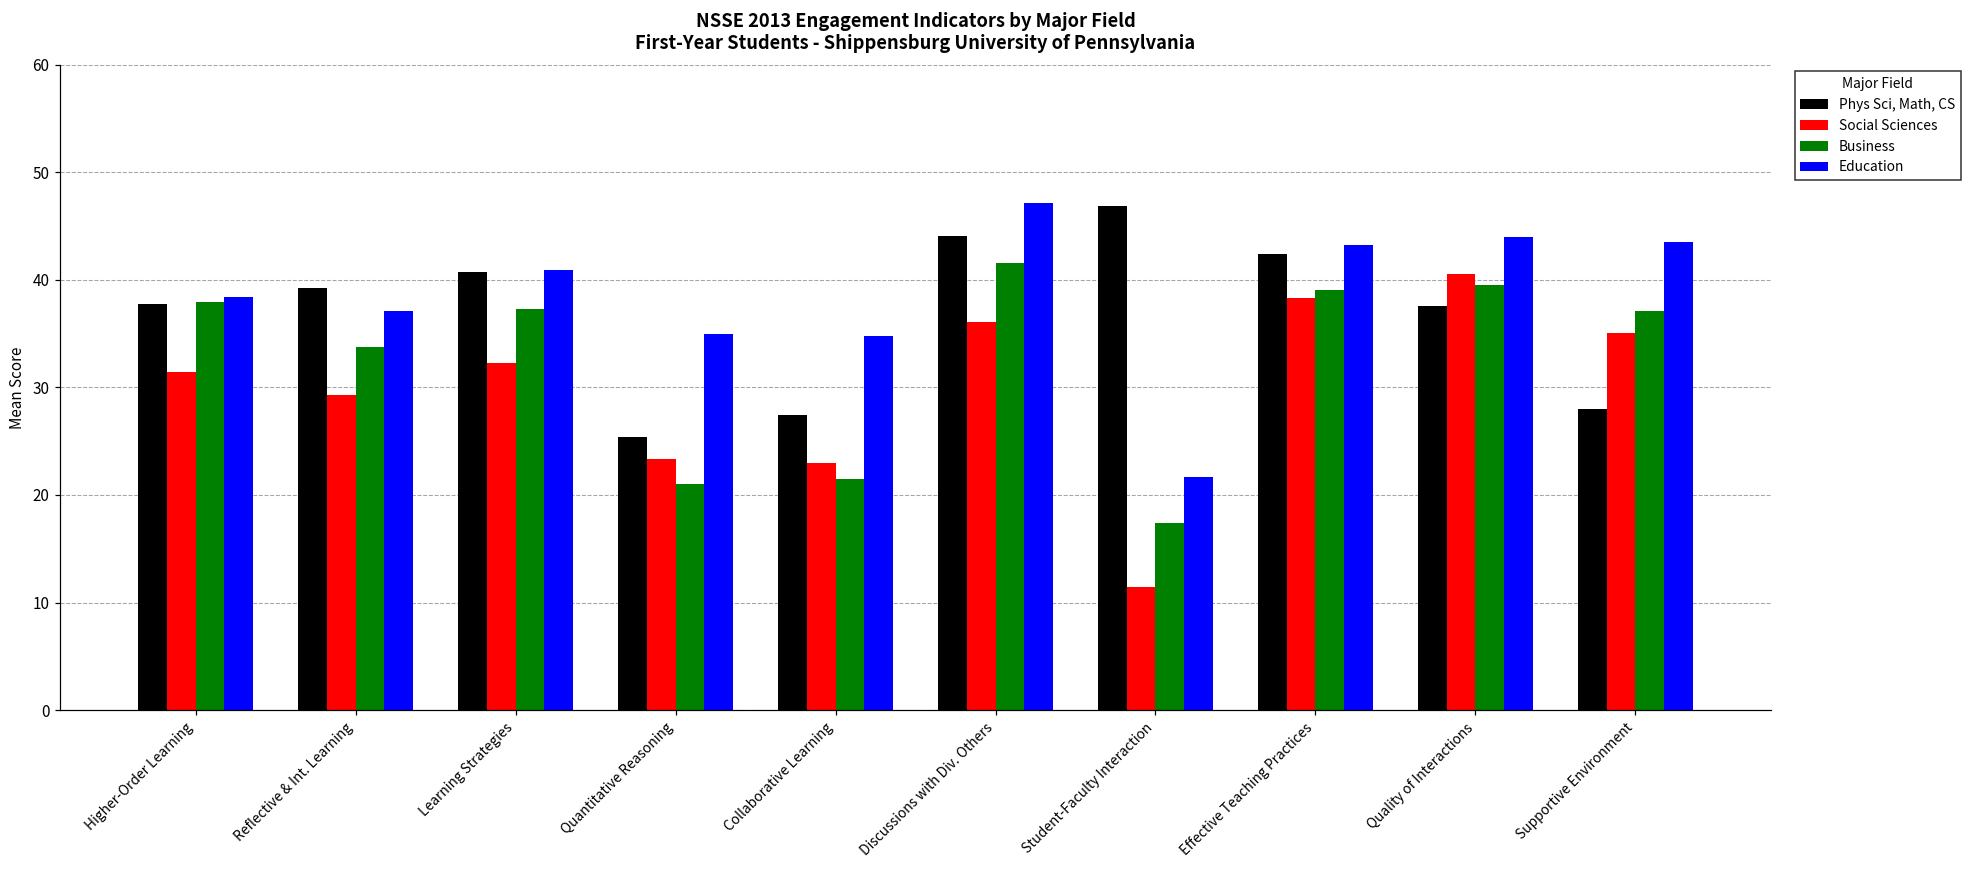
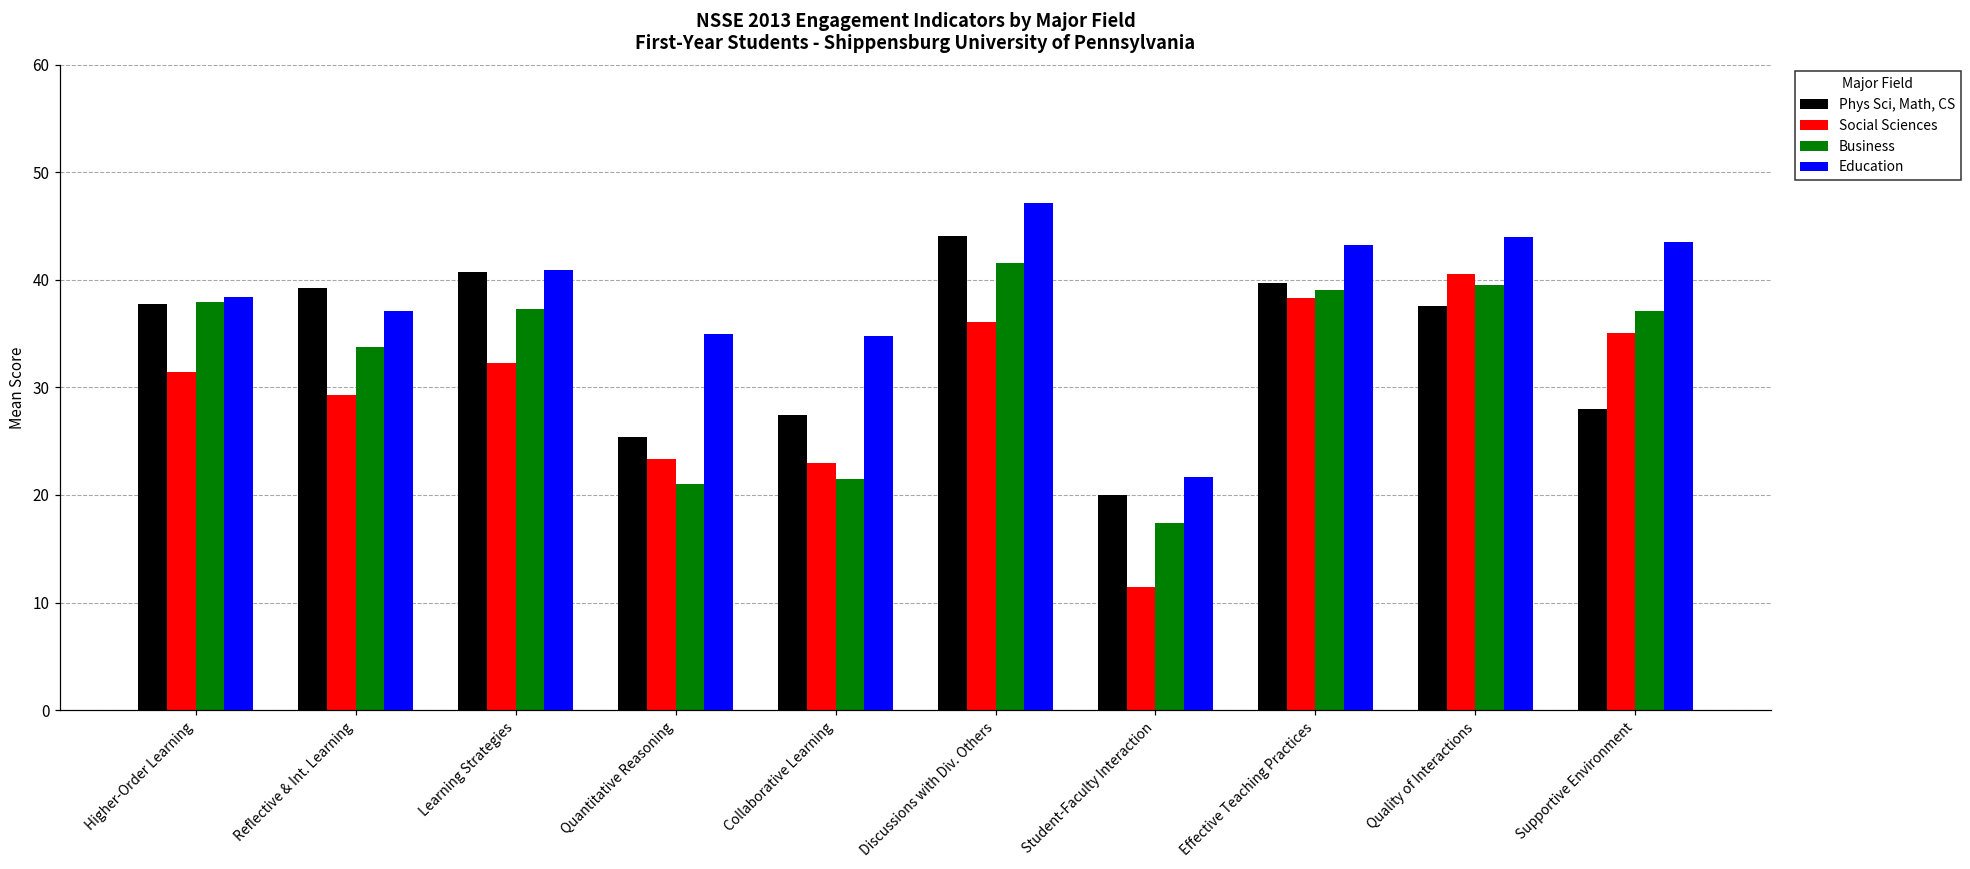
Phys Sci, Math, CS, Student-Faculty Interaction: 47 -> 20
Phys Sci, Math, CS, Effective Teaching Practices: 42 -> 40
